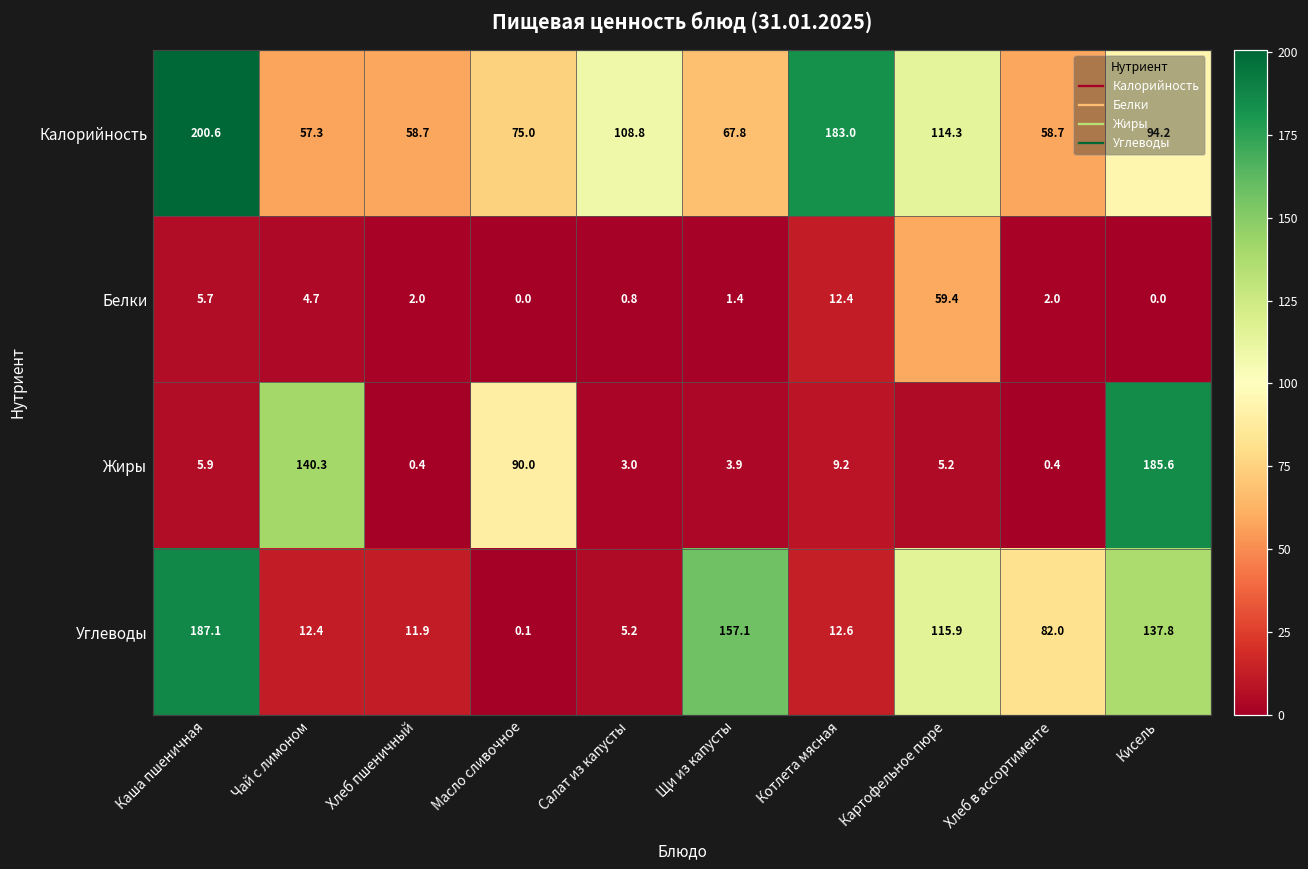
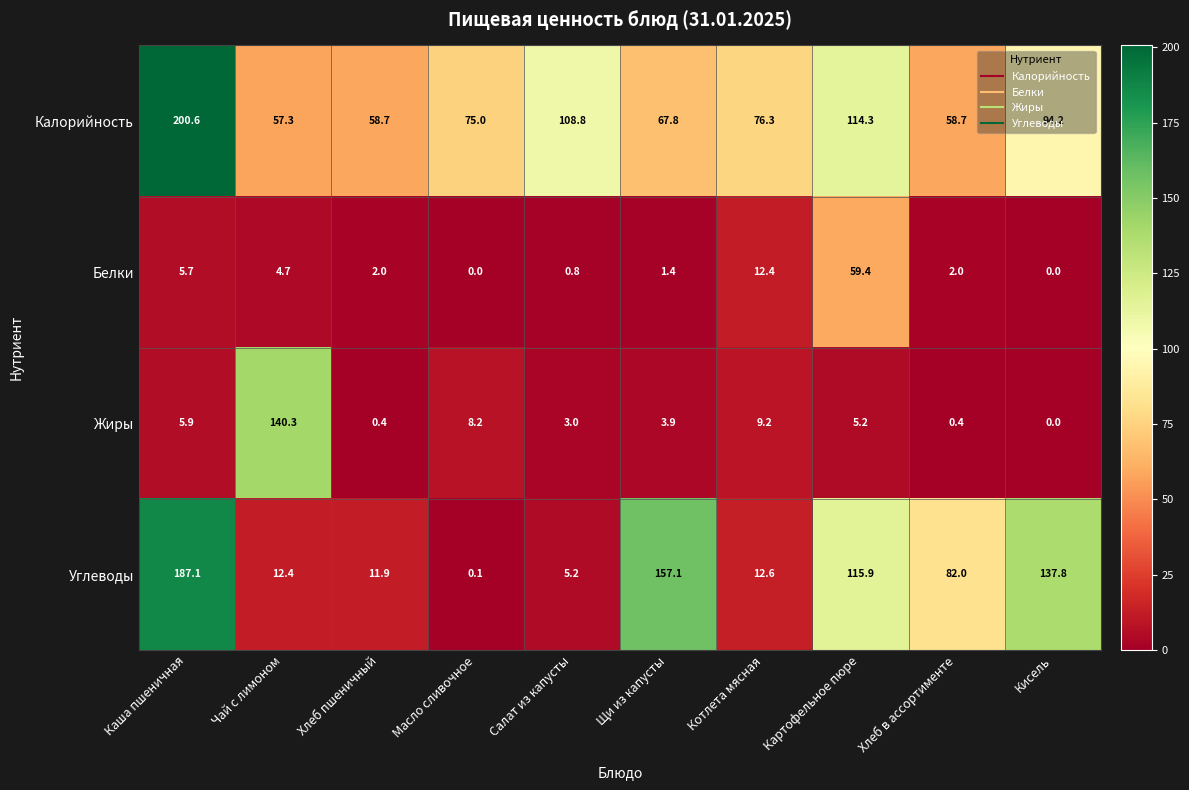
Калорийность, Котлета мясная: 183.0 -> 76.3
Жиры, Масло сливочное: 90.0 -> 8.2
Жиры, Кисель: 185.6 -> 0.0
